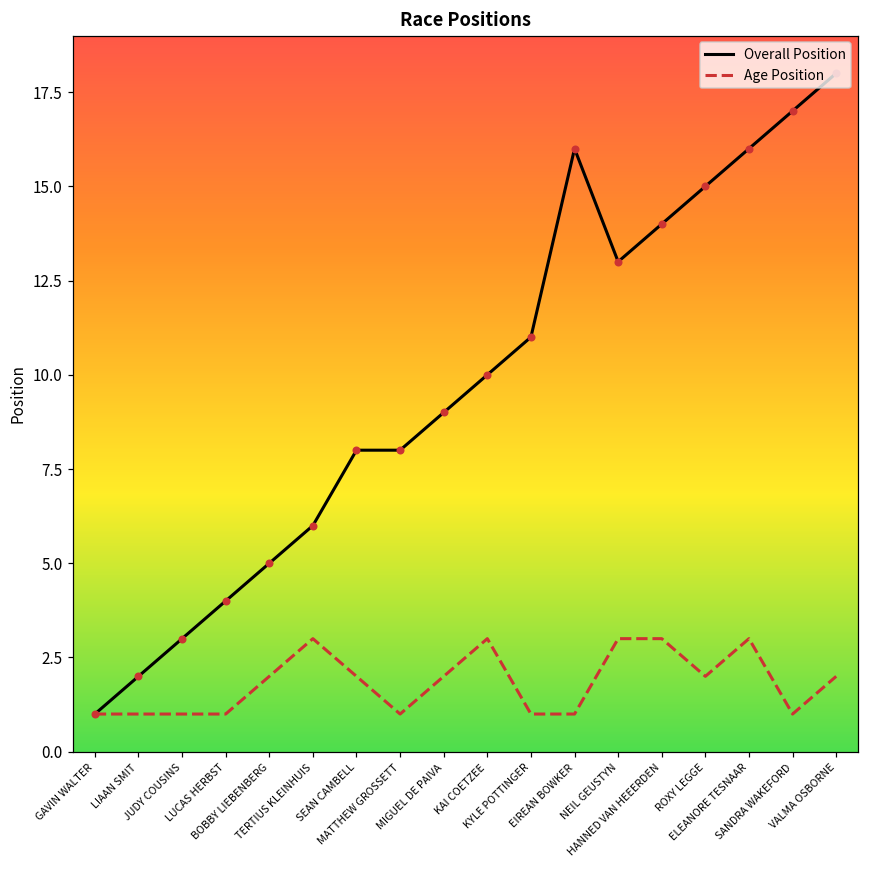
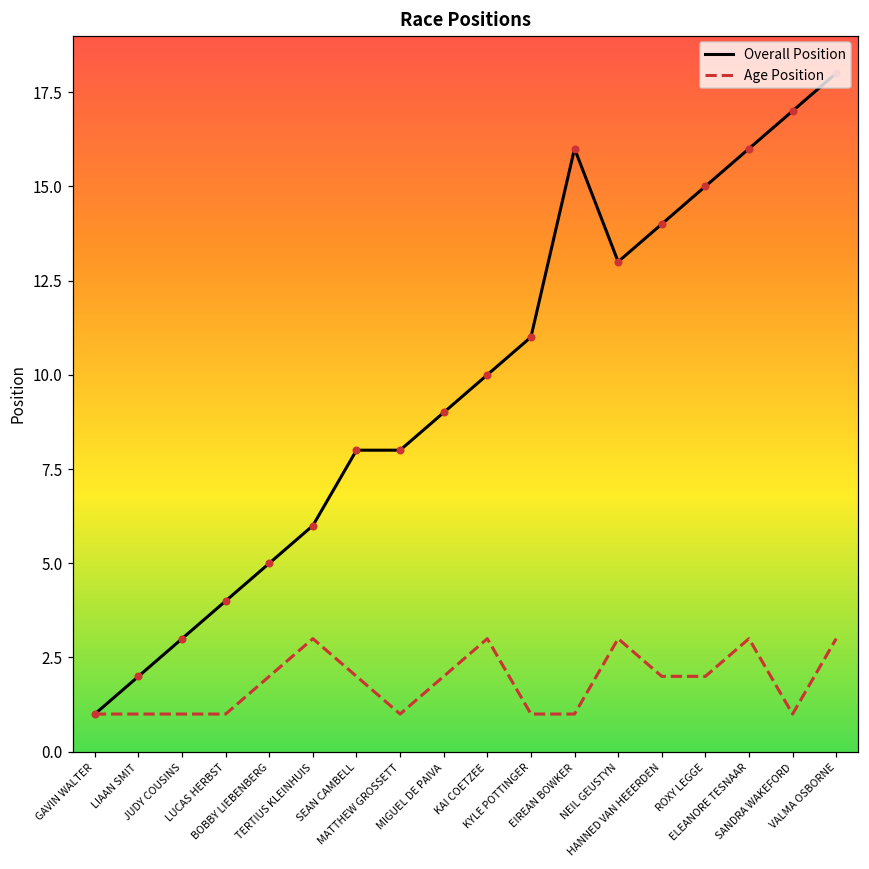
Age Position, HANNED VAN HEEERDEN: 3 -> 2
Age Position, VALMA OSBORNE: 2 -> 3
